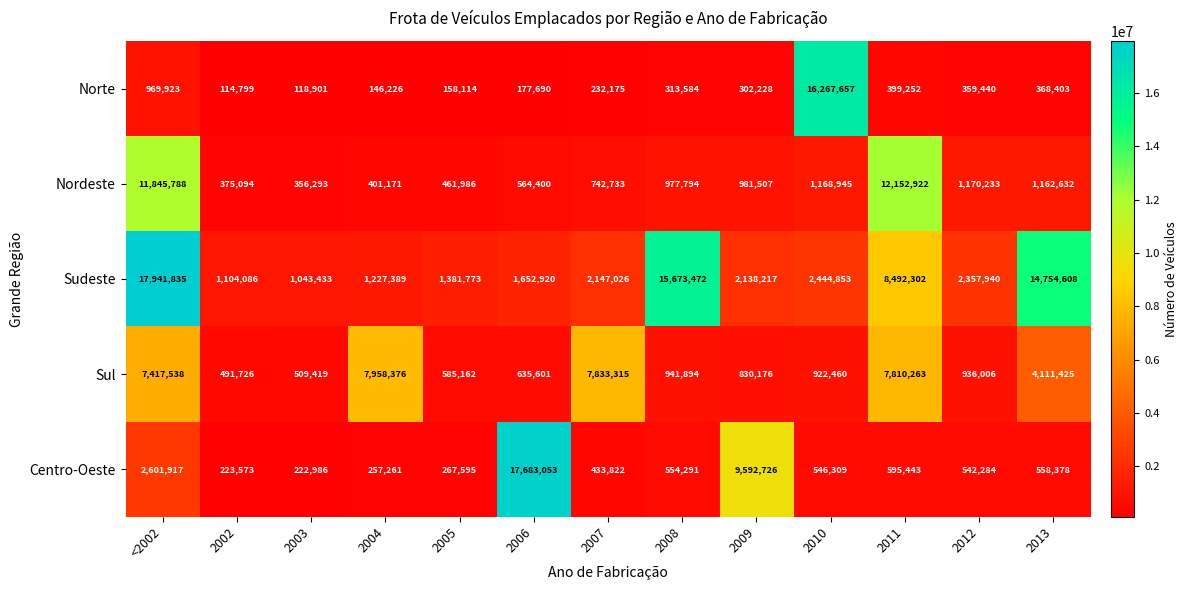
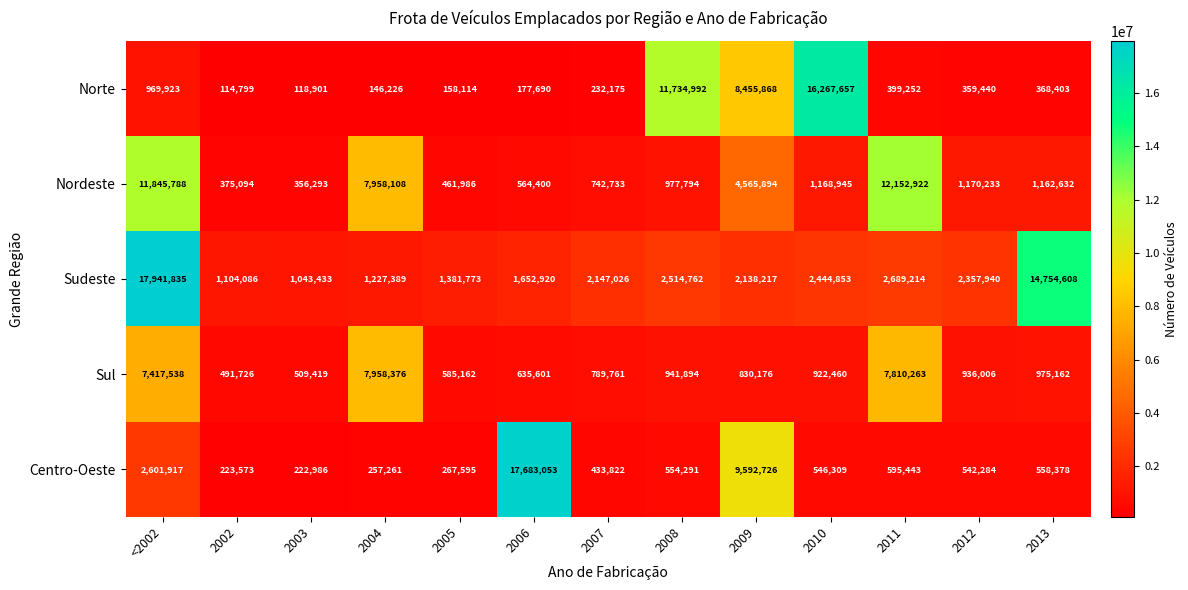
Norte, 2008: 313,584 -> 11,734,992
Norte, 2009: 302,228 -> 8,455,868
Nordeste, 2004: 401,171 -> 7,958,108
Nordeste, 2009: 981,507 -> 4,565,894
Sudeste, 2008: 15,673,472 -> 2,514,762
Sudeste, 2011: 8,492,302 -> 2,689,214
Sul, 2007: 7,833,315 -> 789,761
Sul, 2013: 4,111,425 -> 975,162
